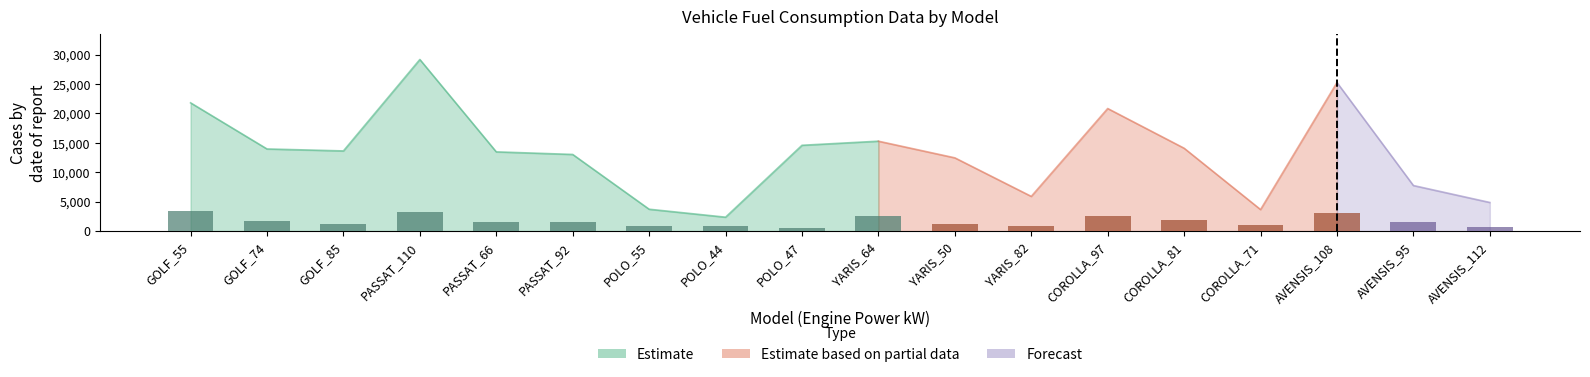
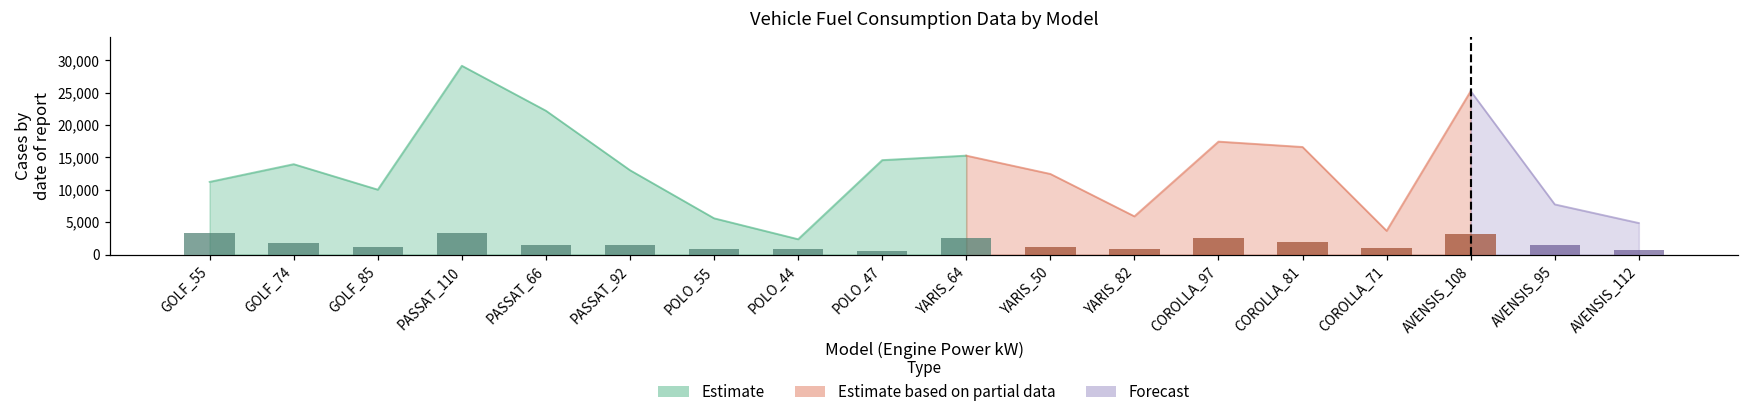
Estimate, GOLF_55: 22,000 -> 11,000
Estimate, GOLF_85: 14,000 -> 10,000
Estimate, PASSAT_66: 13,000 -> 22,000
Estimate, POLO_55: 4,000 -> 6,000
Estimate based on partial data, COROLLA_97: 21,000 -> 17,000
Estimate based on partial data, COROLLA_81: 14,000 -> 17,000
